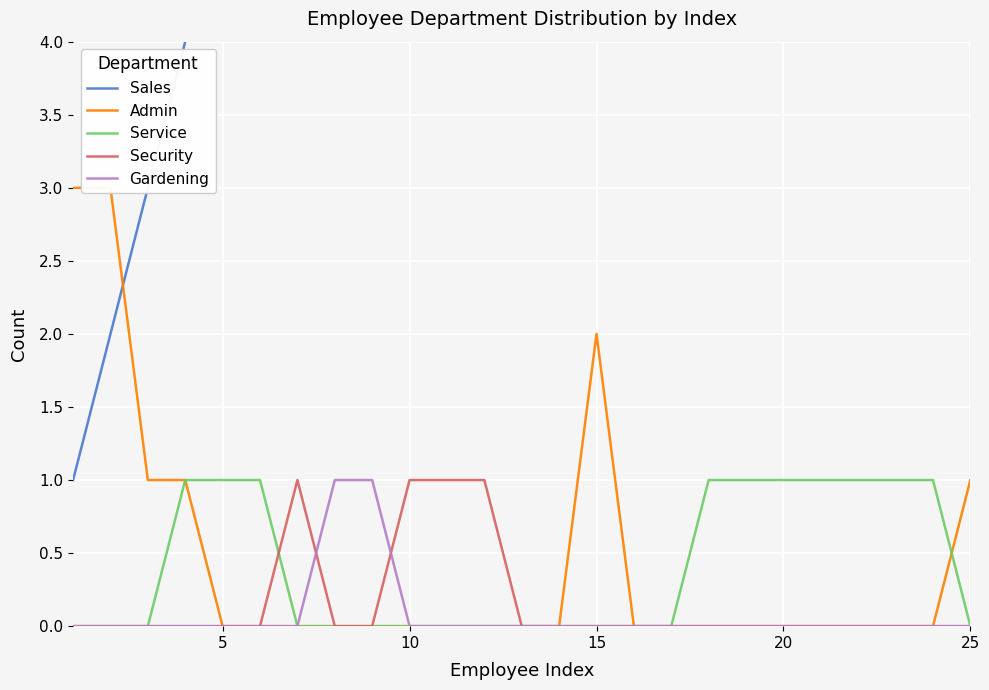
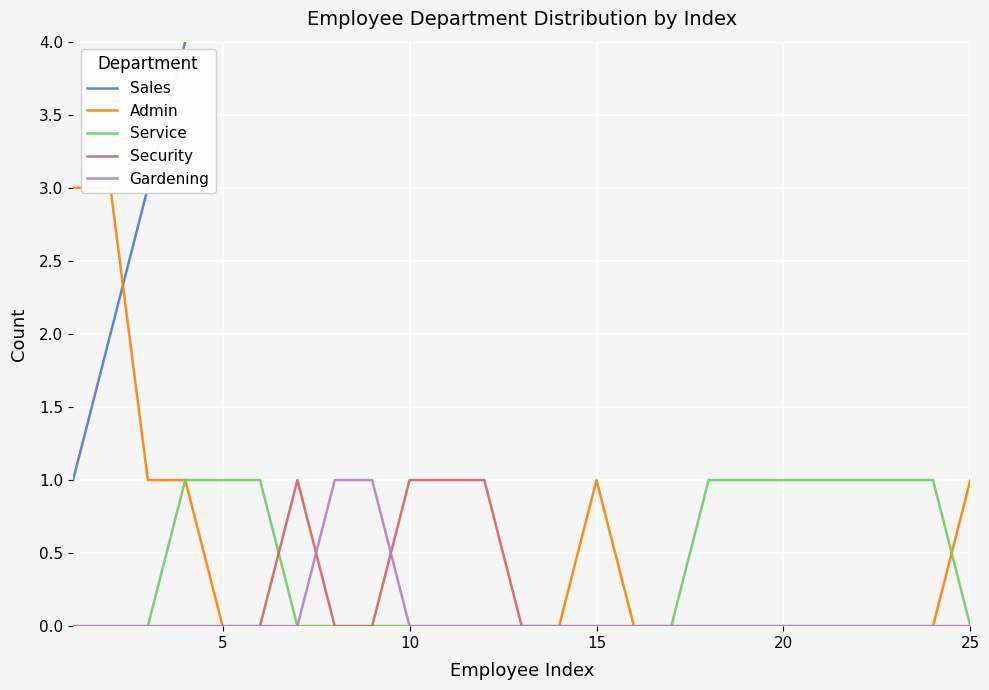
Admin, 15: 2 -> 1
